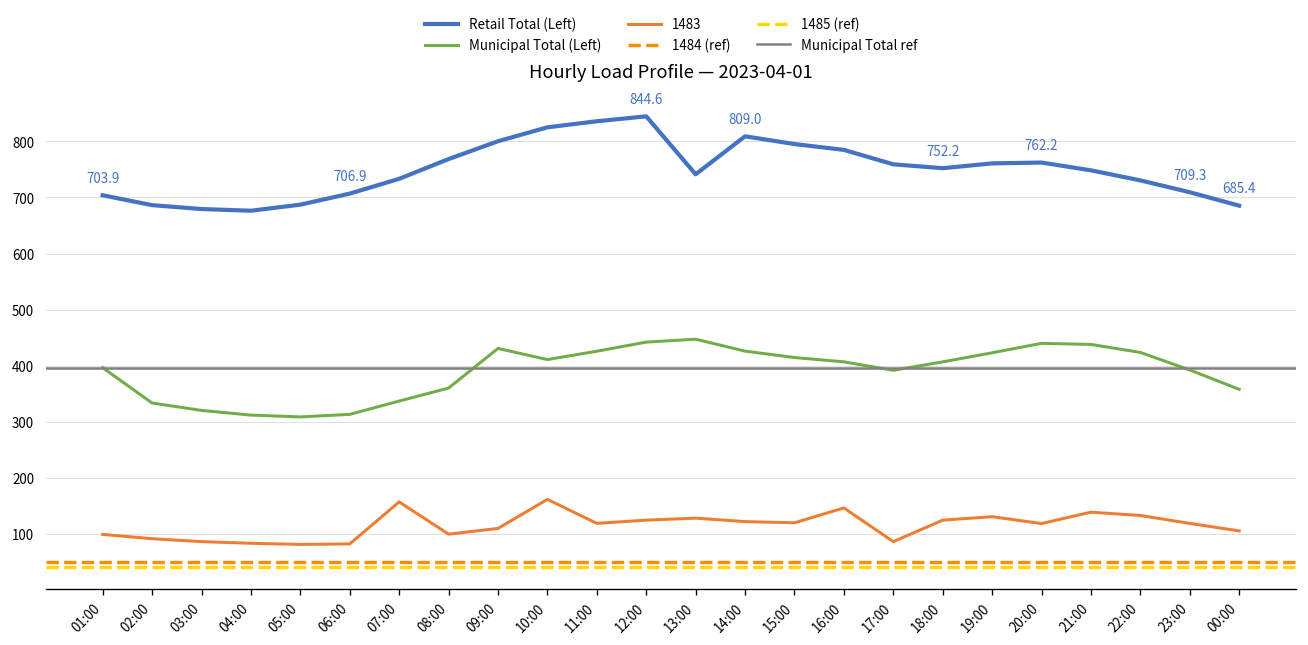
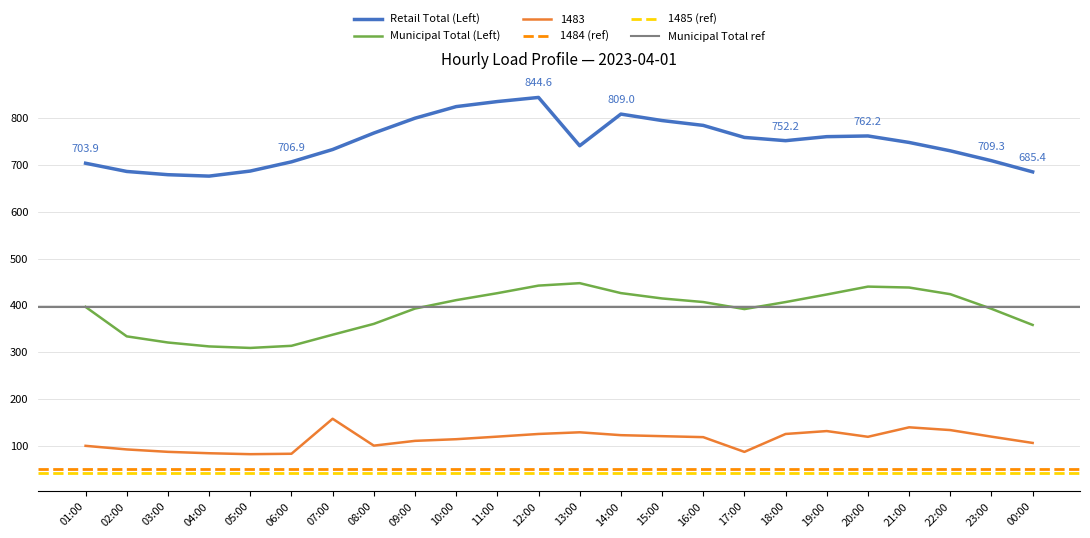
Municipal Total (Left), 09:00: 430 -> 390
1483, 10:00: 160 -> 110
1483, 16:00: 150 -> 120
